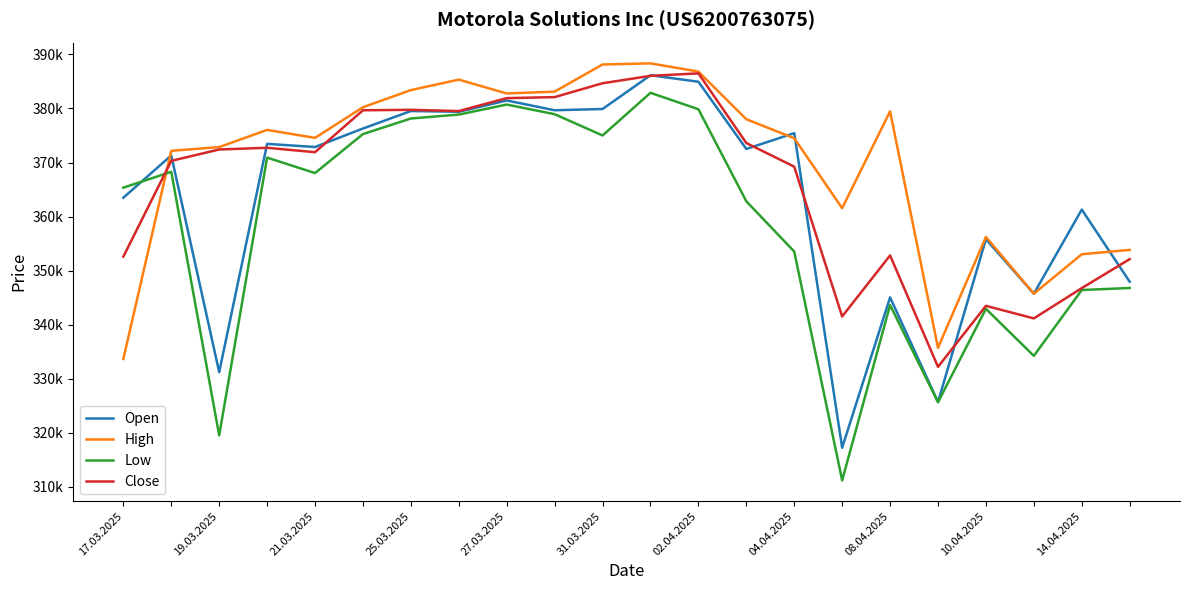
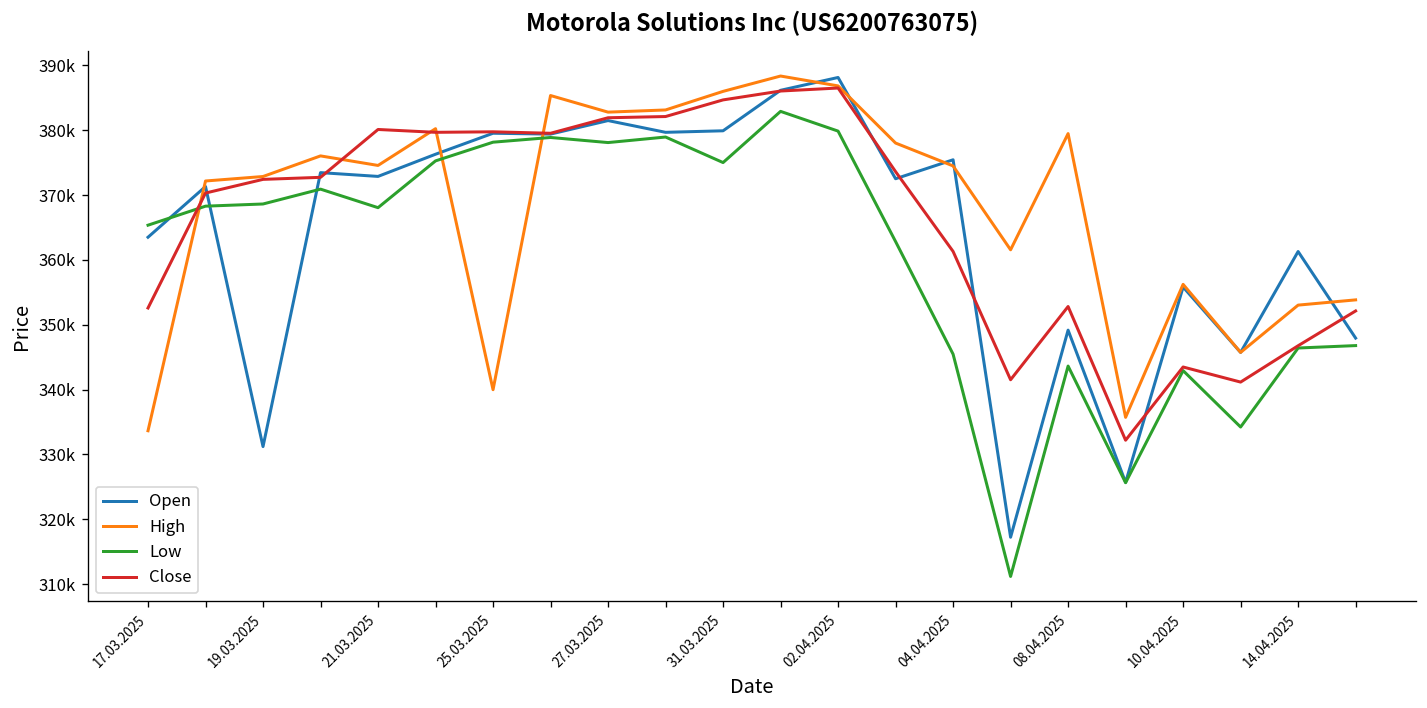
Low, 19.03.2025: 320000 -> 369000
Close, 21.03.2025: 372000 -> 380000
High, 25.03.2025: 383000 -> 340000
Low, 27.03.2025: 381000 -> 378000
High, 31.03.2025: 388000 -> 386000
Open, 02.04.2025: 385000 -> 388000
Low, 04.04.2025: 354000 -> 345000
Close, 04.04.2025: 369000 -> 361000
Open, 08.04.2025: 345000 -> 349000
